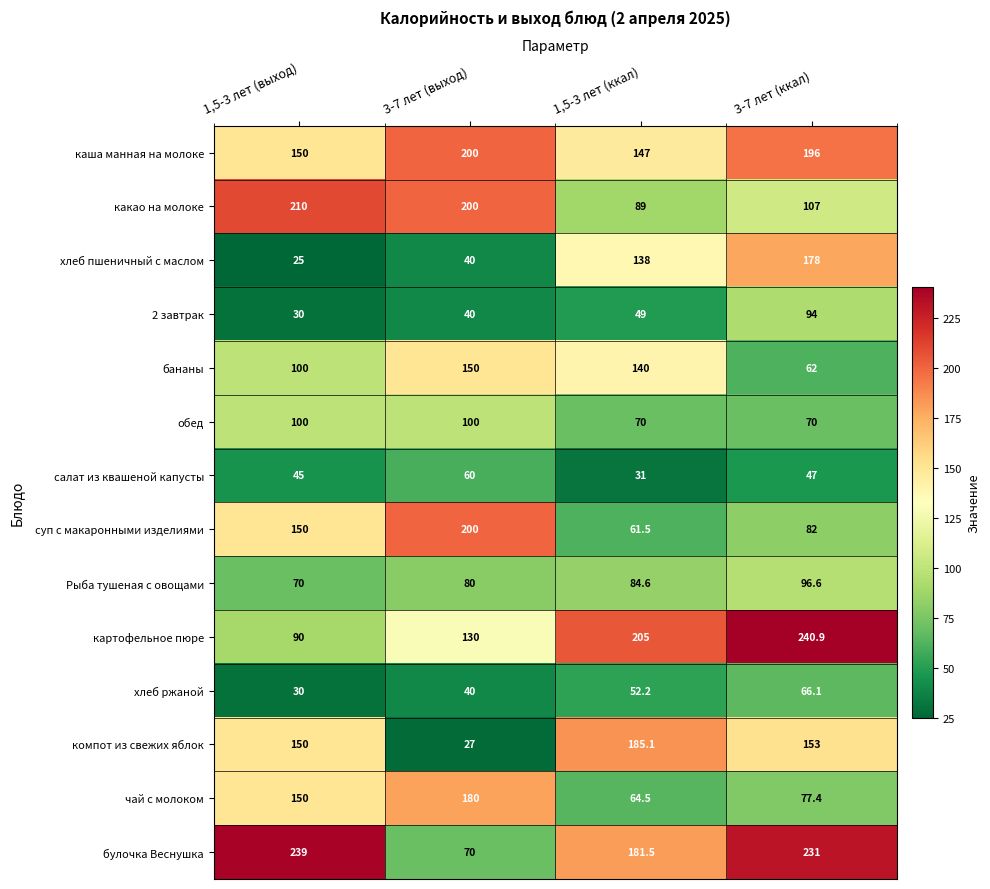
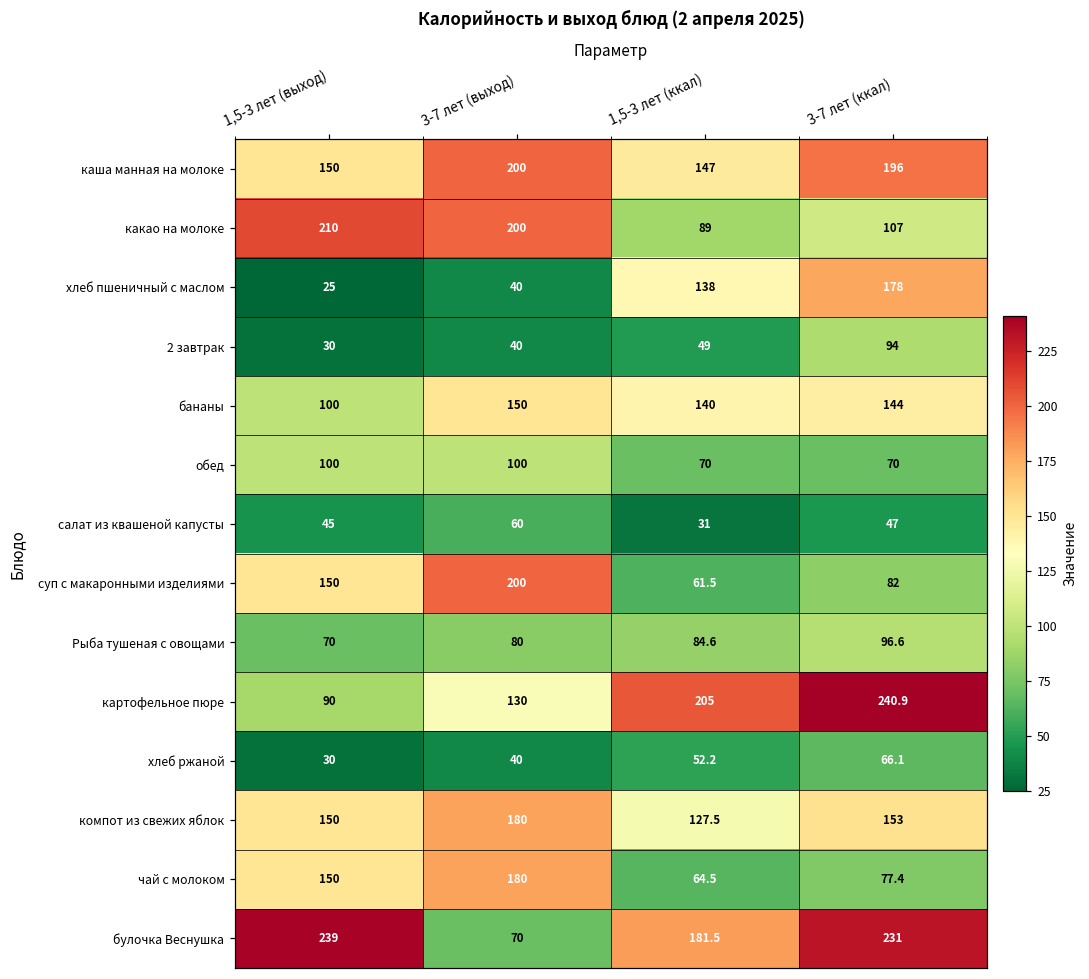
бананы, 3-7 лет (ккал): 62 -> 144
компот из свежих яблок, 3-7 лет (выход): 27 -> 180
компот из свежих яблок, 1,5-3 лет (ккал): 185.1 -> 127.5
